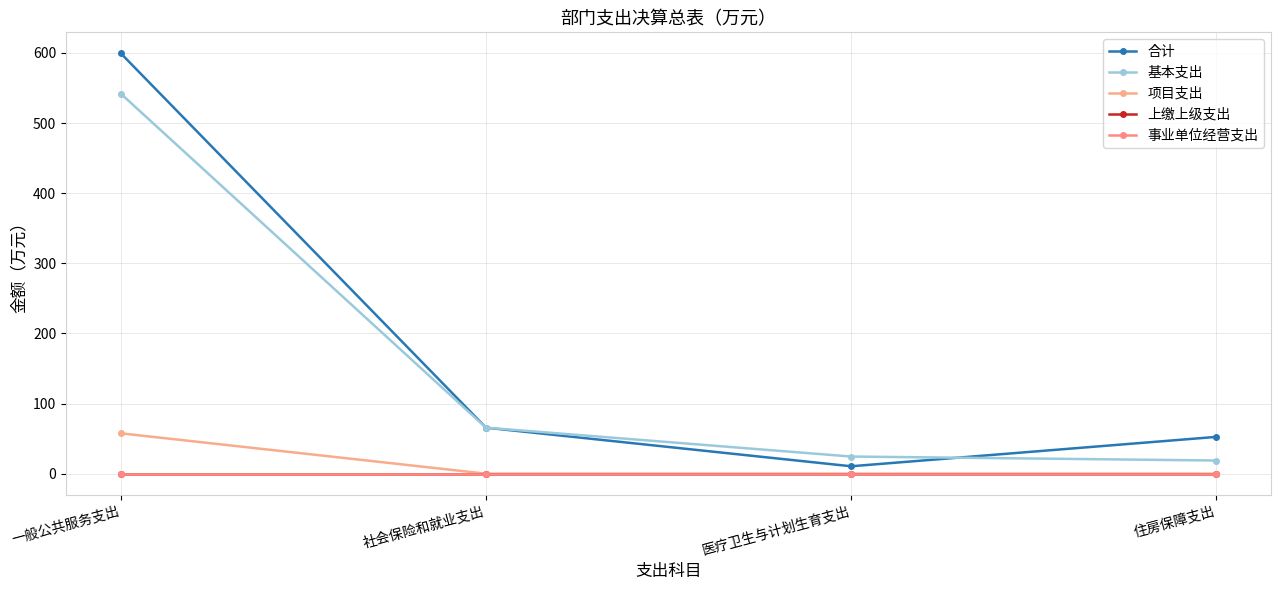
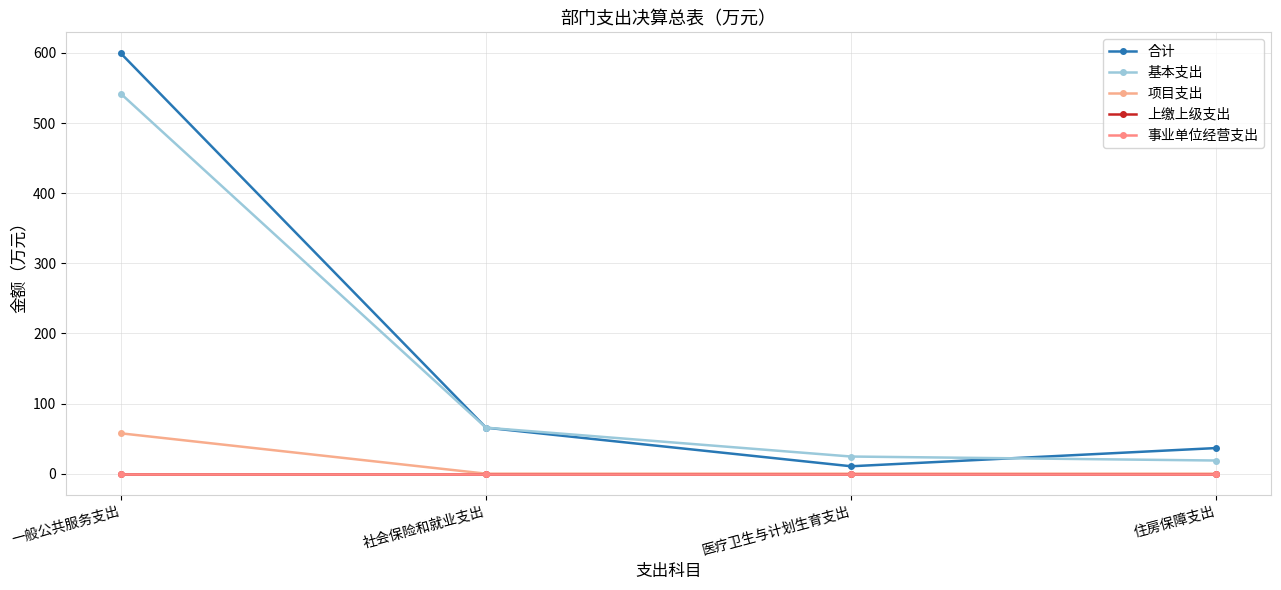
合计, 住房保障支出: 50 -> 40
